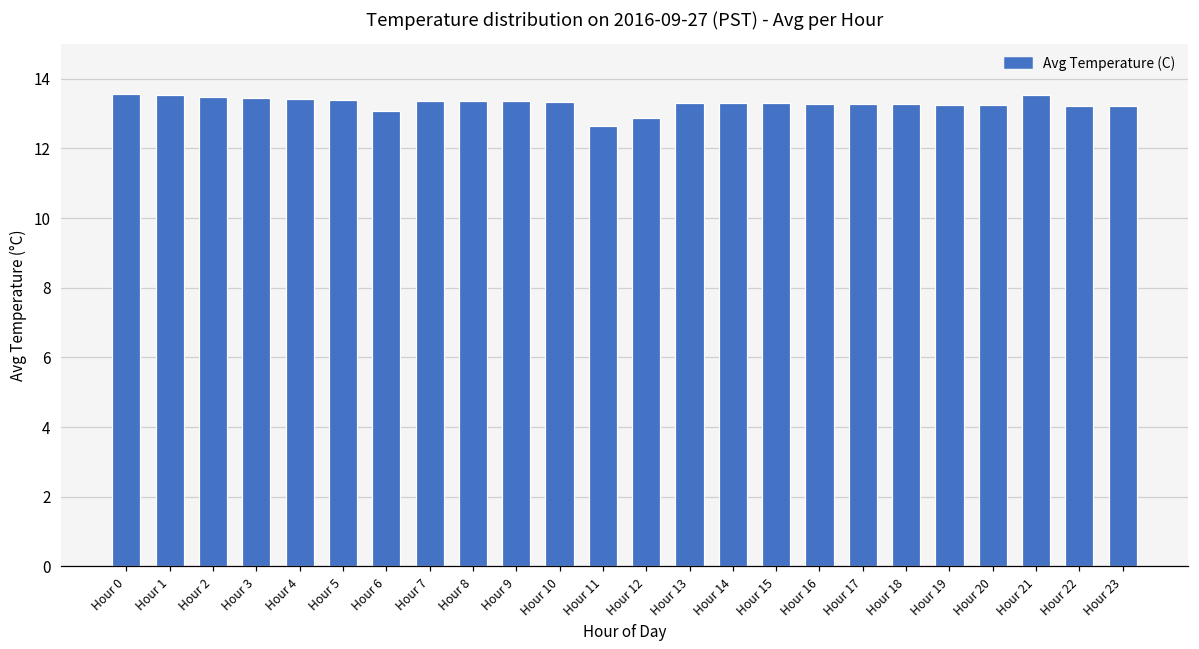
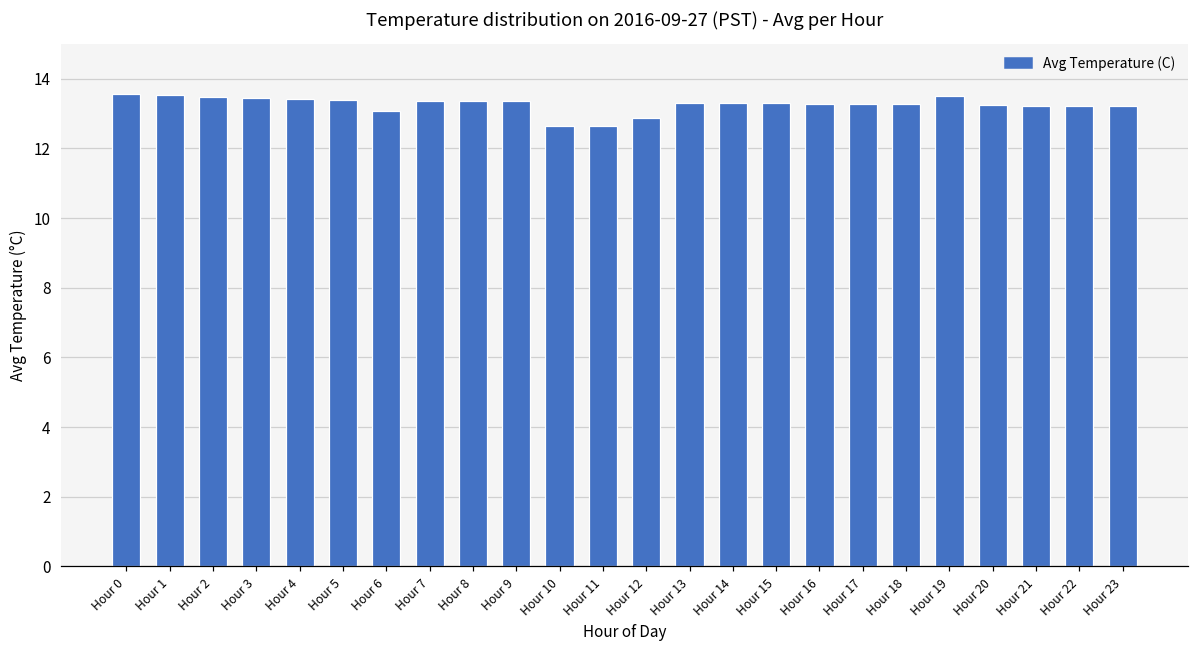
Hour 10: 13.3 -> 12.6
Hour 19: 13.3 -> 13.5
Hour 21: 13.5 -> 13.2
